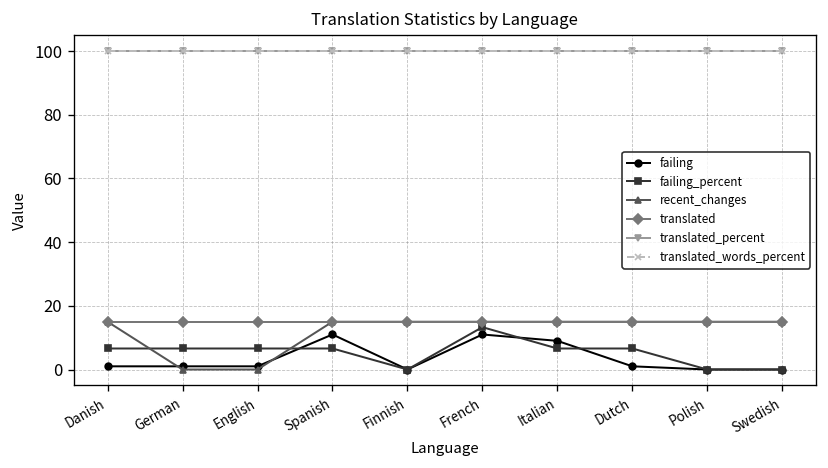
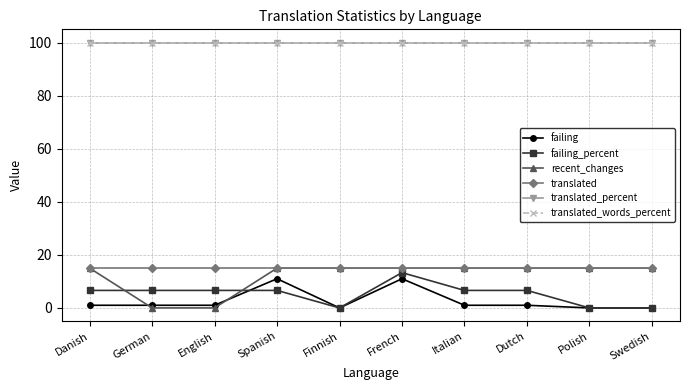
failing, Italian: 9 -> 1
